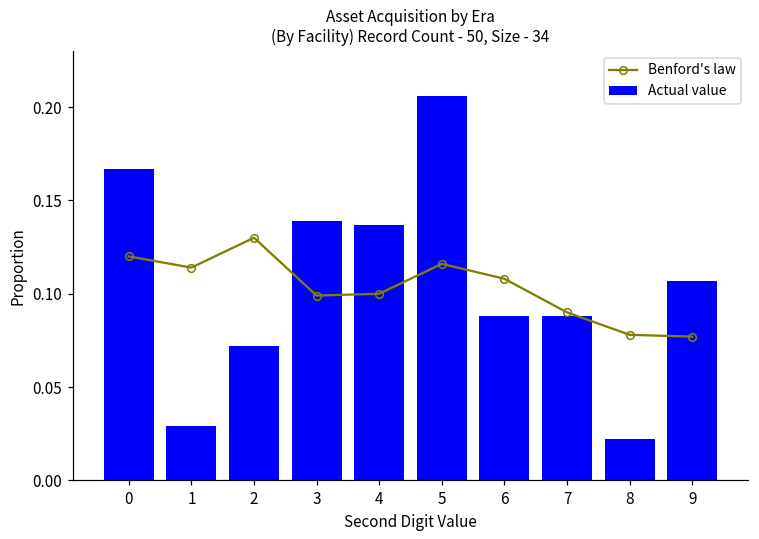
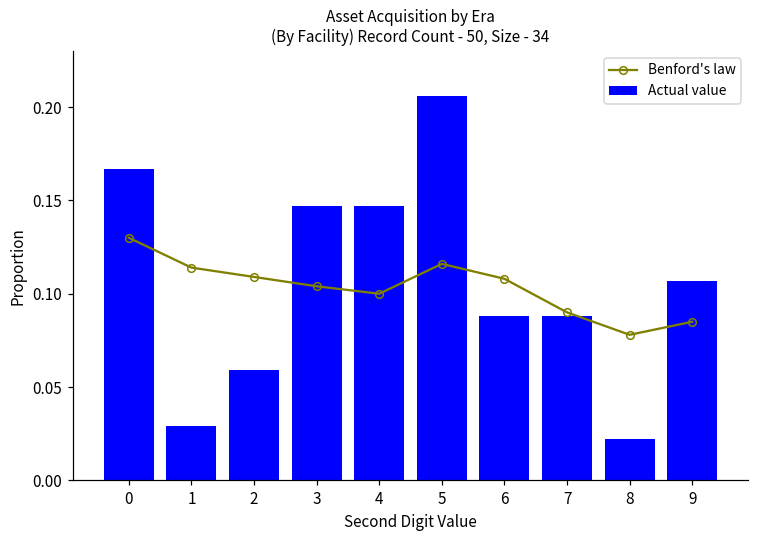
Benford's law, 0: 0.12 -> 0.13
Benford's law, 2: 0.130 -> 0.109
Actual value, 2: 0.072 -> 0.059
Benford's law, 3: 0.099 -> 0.104
Actual value, 3: 0.139 -> 0.147
Actual value, 4: 0.137 -> 0.147
Benford's law, 9: 0.077 -> 0.085
